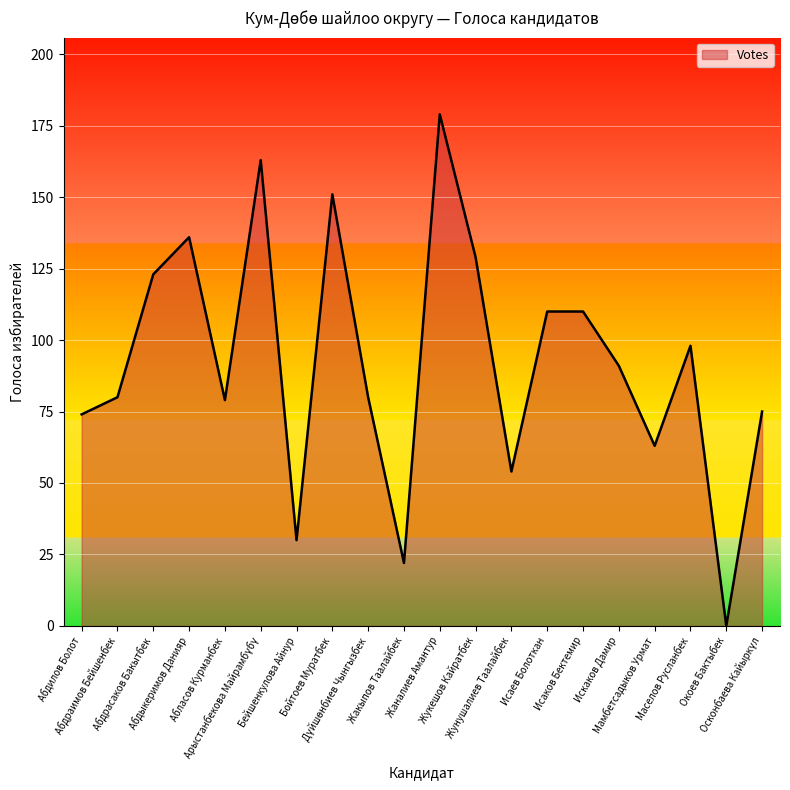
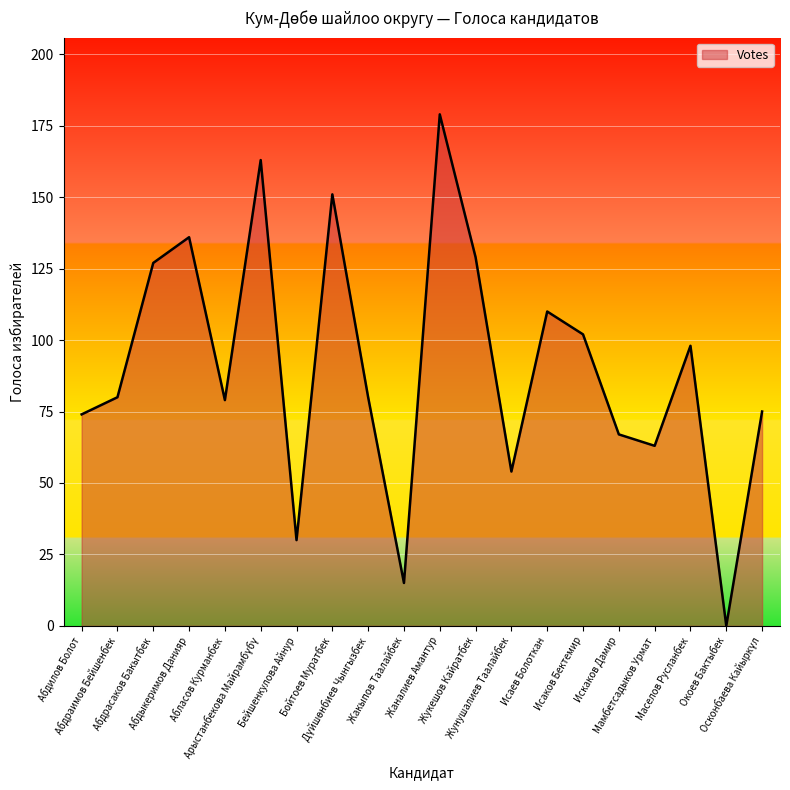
Абдрасаков Бакытбек: 123 -> 127
Жакыпов Таалайбек: 22 -> 15
Исаков Бектемир: 110 -> 102
Искаков Дамир: 91 -> 67
